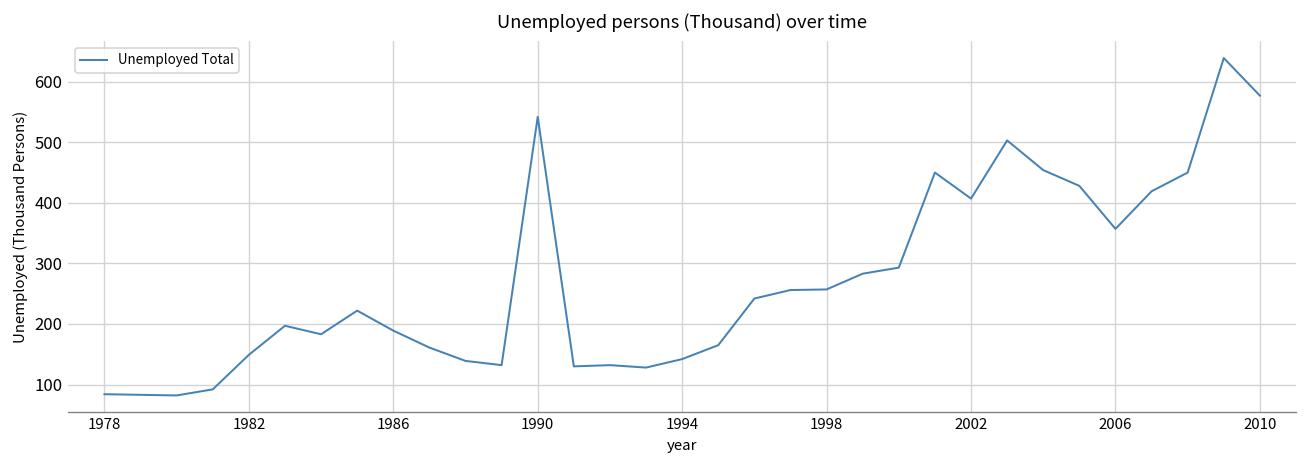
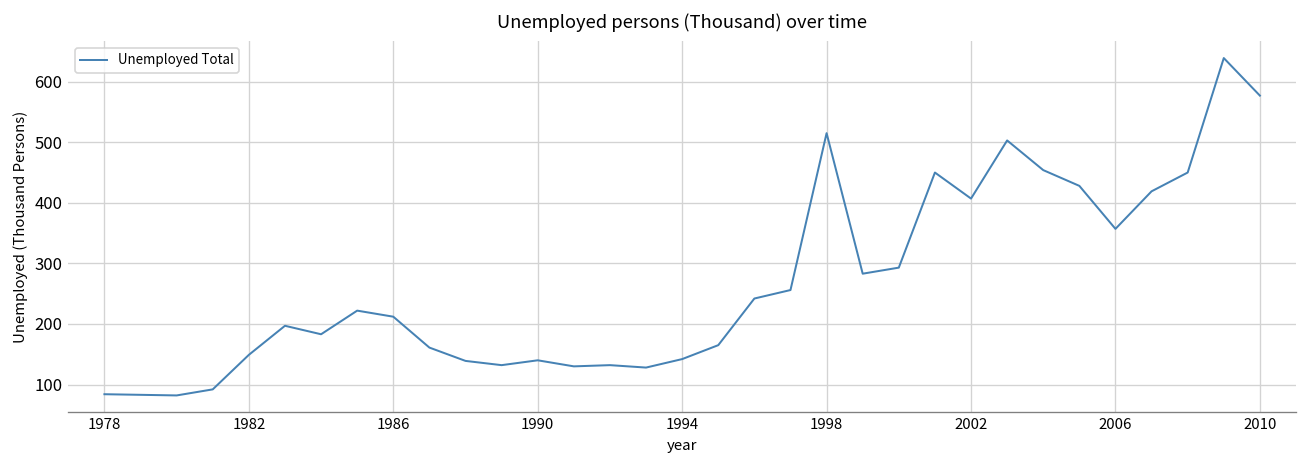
1986: 190 -> 210
1990: 540 -> 140
1998: 260 -> 520
